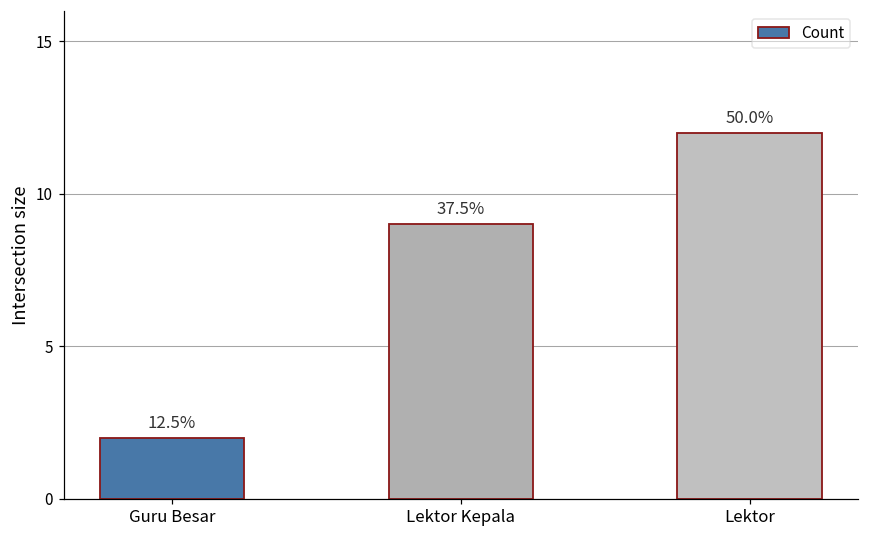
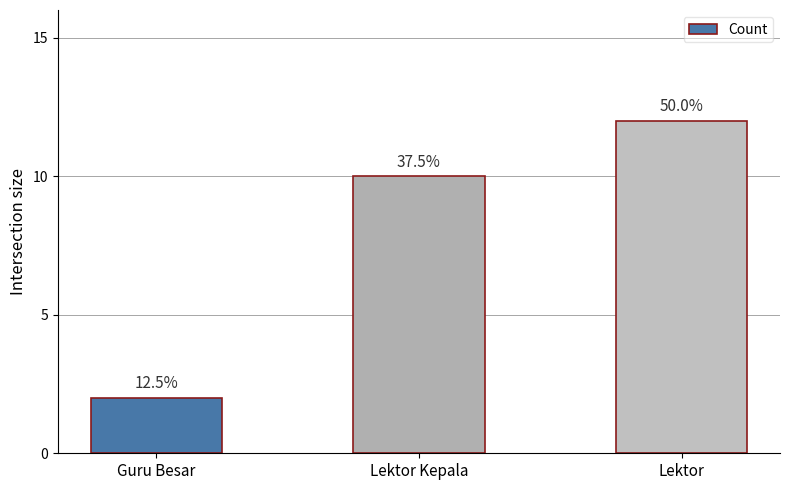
Lektor Kepala: 9 -> 10
